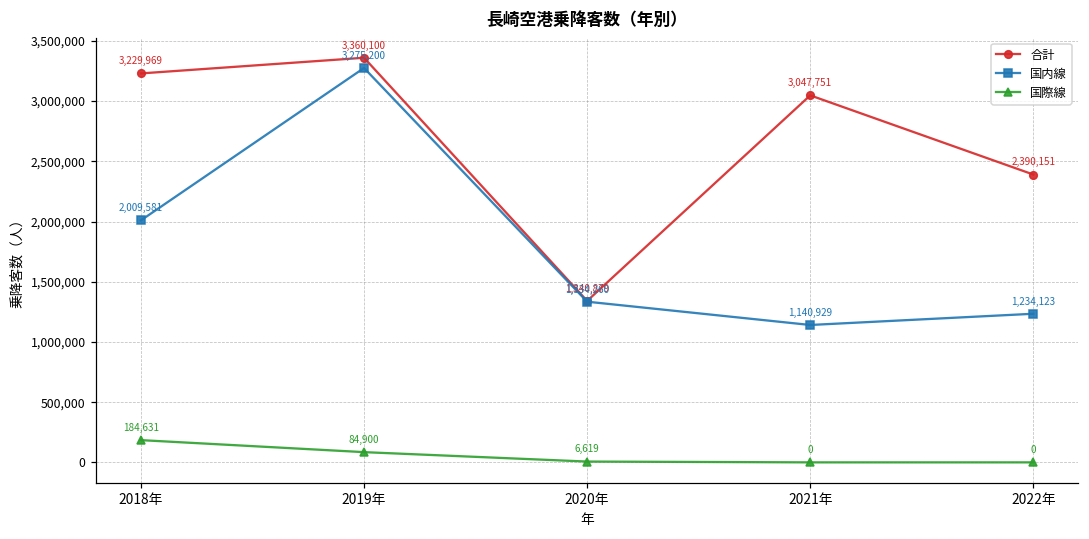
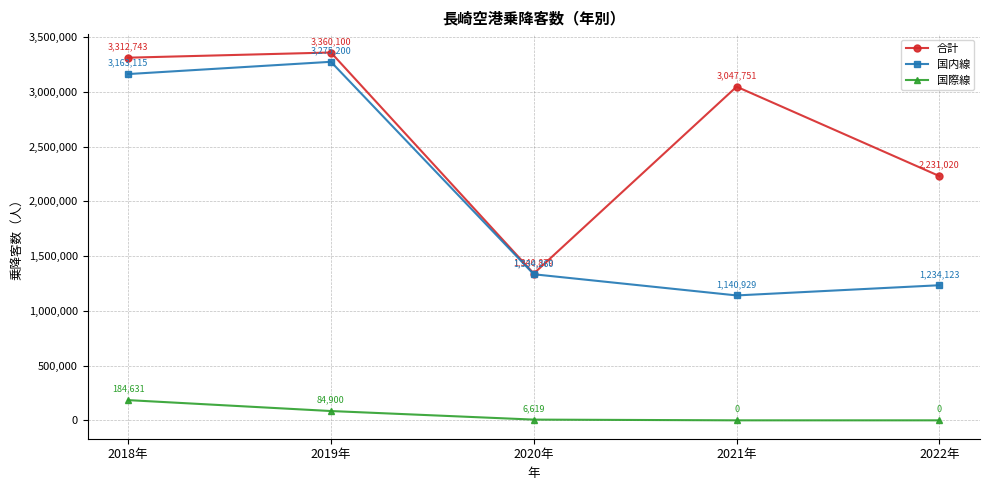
合計, 2018年: 3,229,969 -> 3,312,743
国内線, 2018年: 2,009,581 -> 3,163,115
合計, 2022年: 2,390,151 -> 2,231,020
